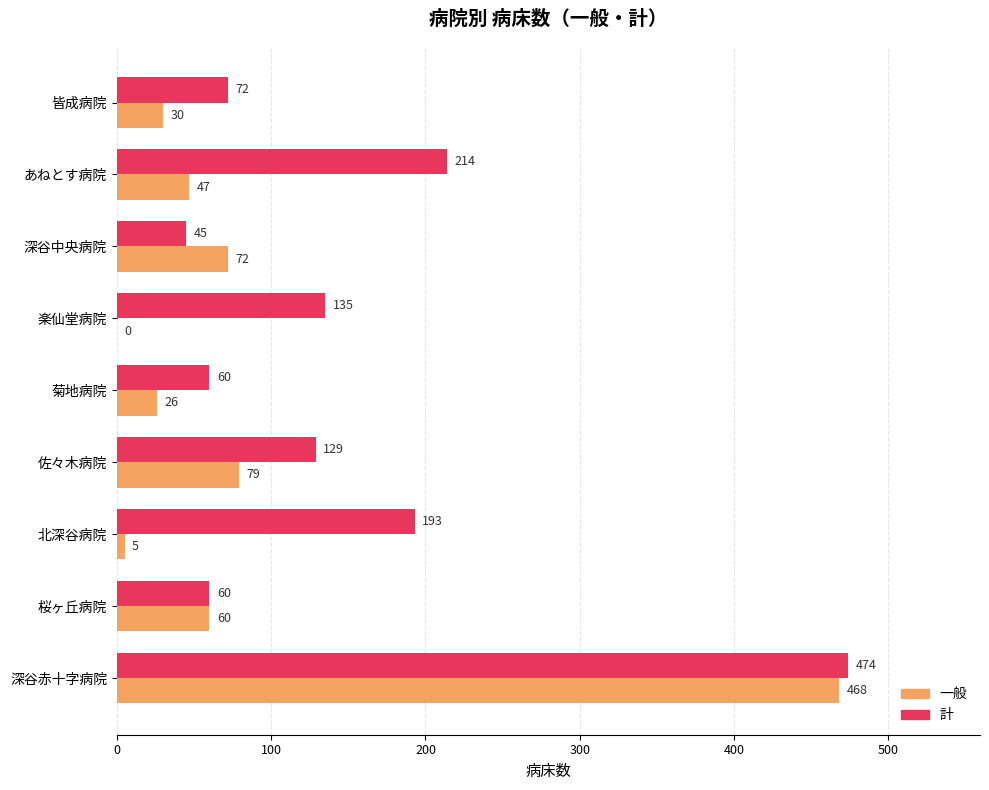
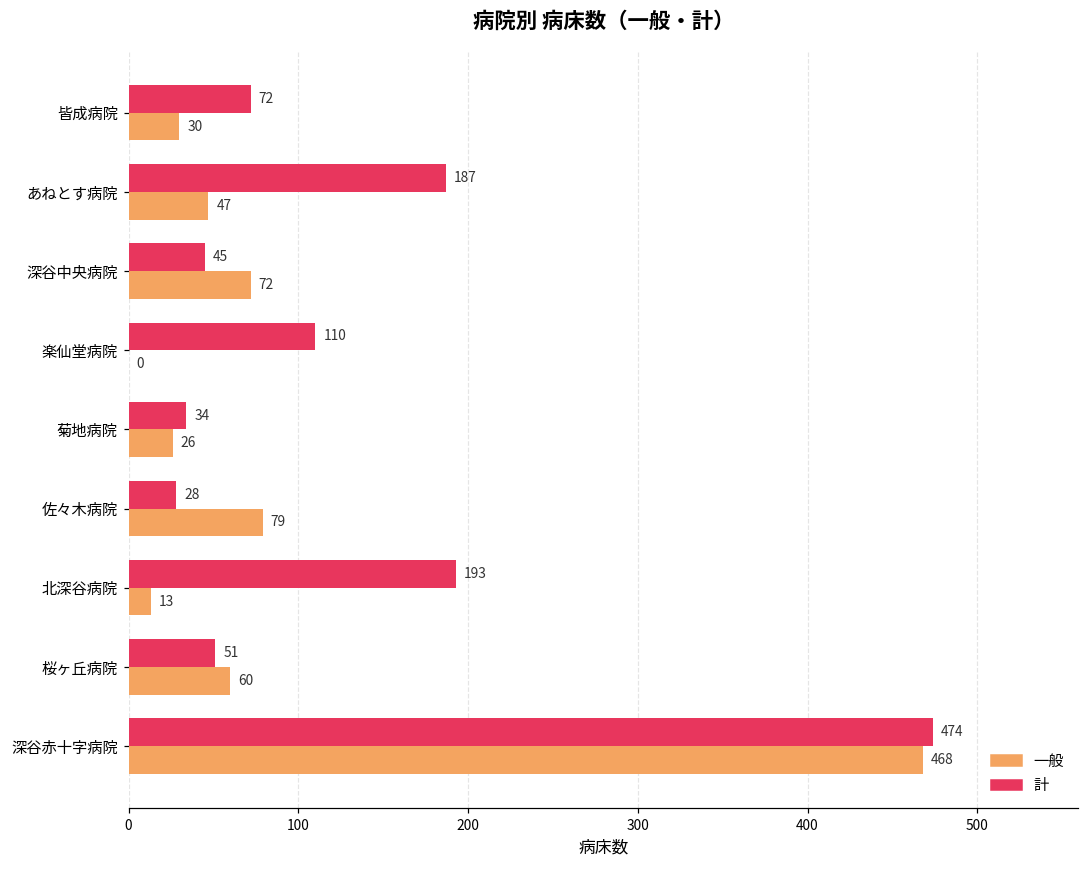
計, あねとす病院: 214 -> 187
計, 楽仙堂病院: 135 -> 110
計, 菊地病院: 60 -> 34
計, 佐々木病院: 129 -> 28
一般, 北深谷病院: 5 -> 13
計, 桜ヶ丘病院: 60 -> 51
